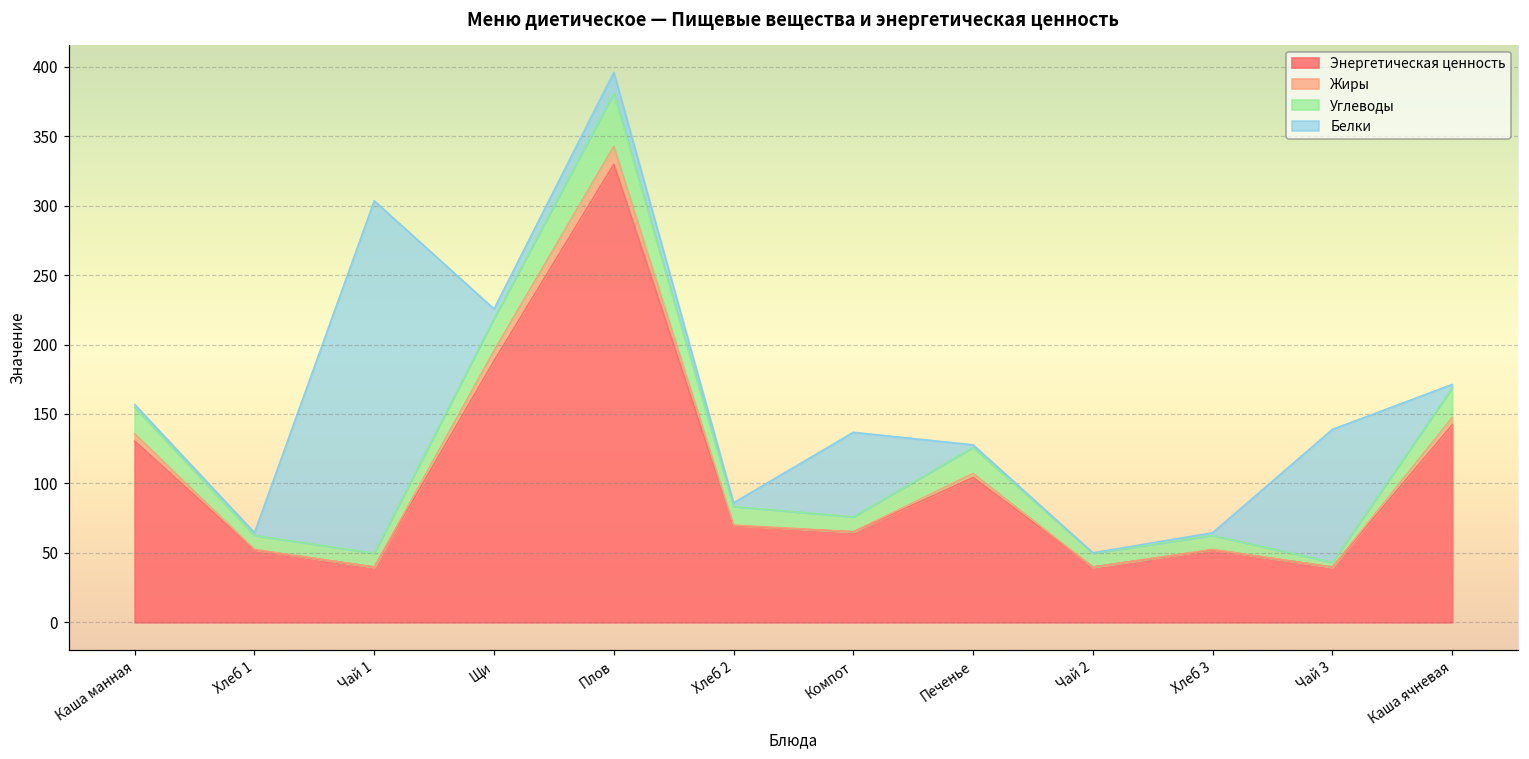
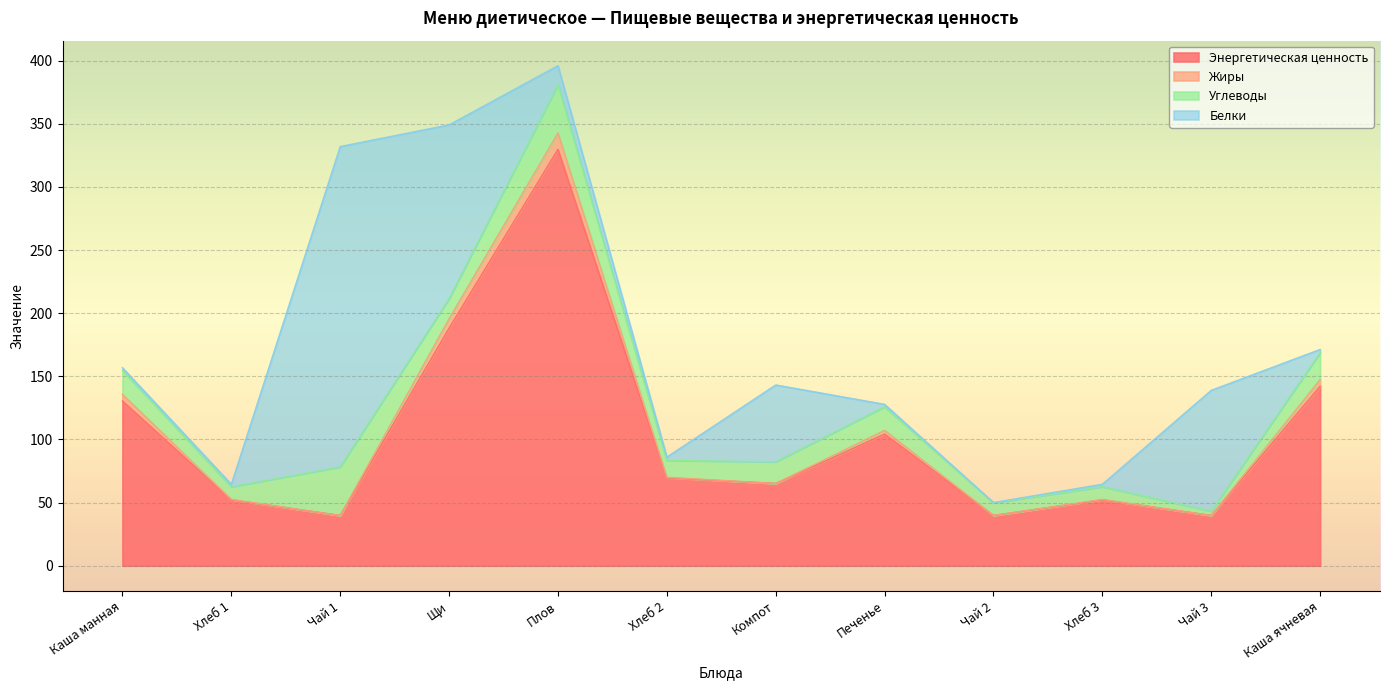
Углеводы, Чай 1: 10 -> 38
Углеводы, Щи: 23 -> 16
Белки, Щи: 7 -> 138
Углеводы, Компот: 11 -> 17
